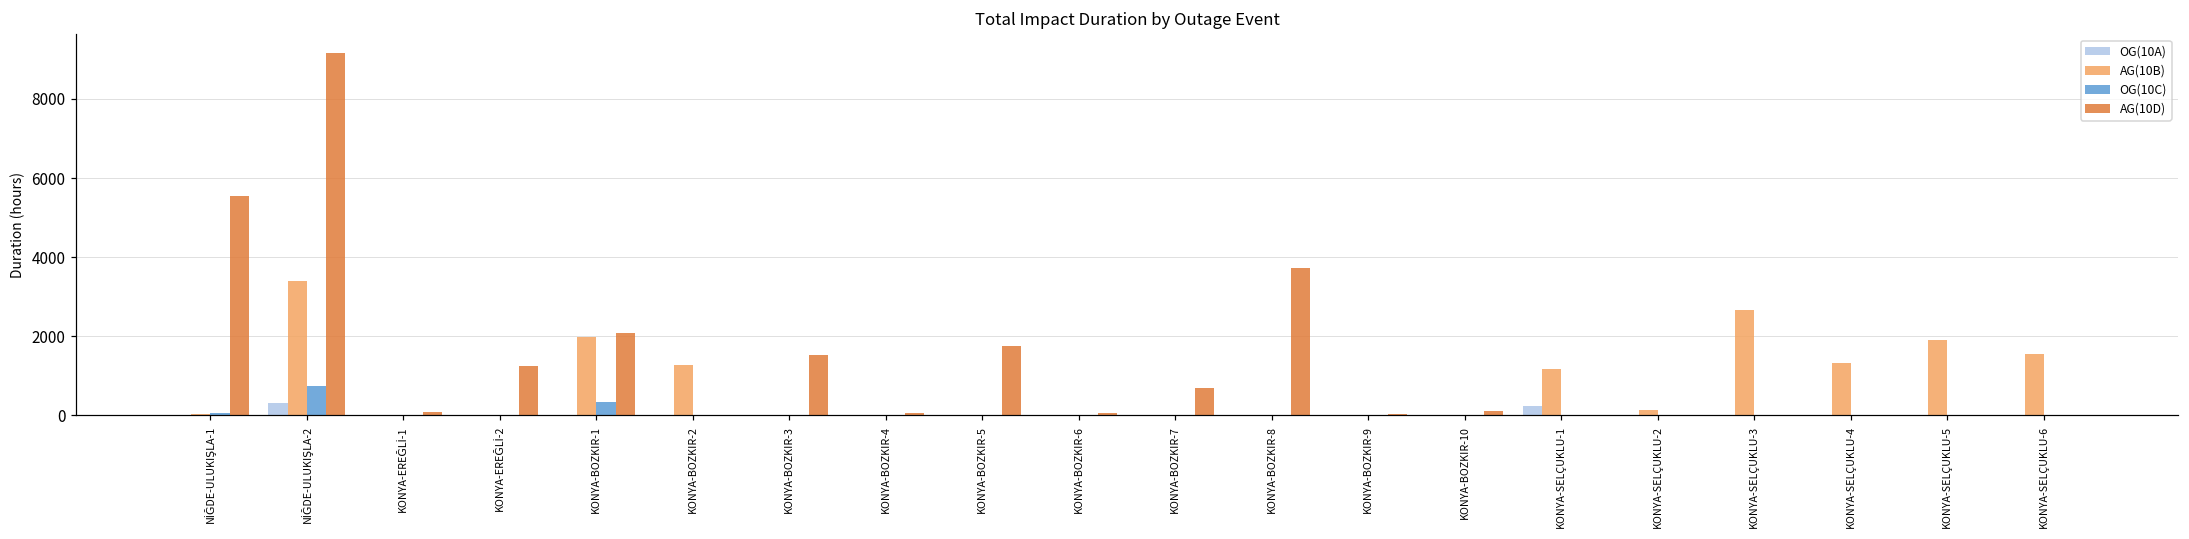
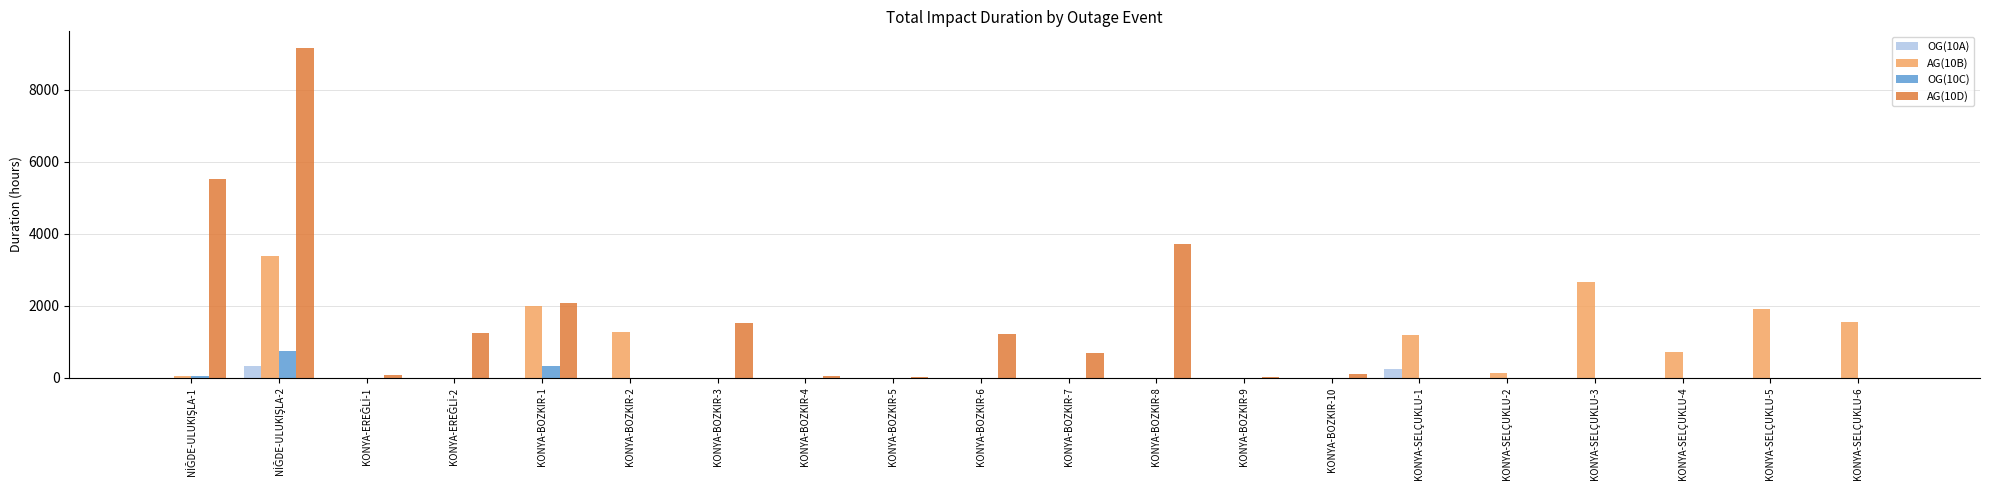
AG(10D), KONYA-BOZKIR-5: 1800 -> 0
AG(10D), KONYA-BOZKIR-6: 100 -> 1200
AG(10B), KONYA-SELÇUKLU-4: 1300 -> 700
